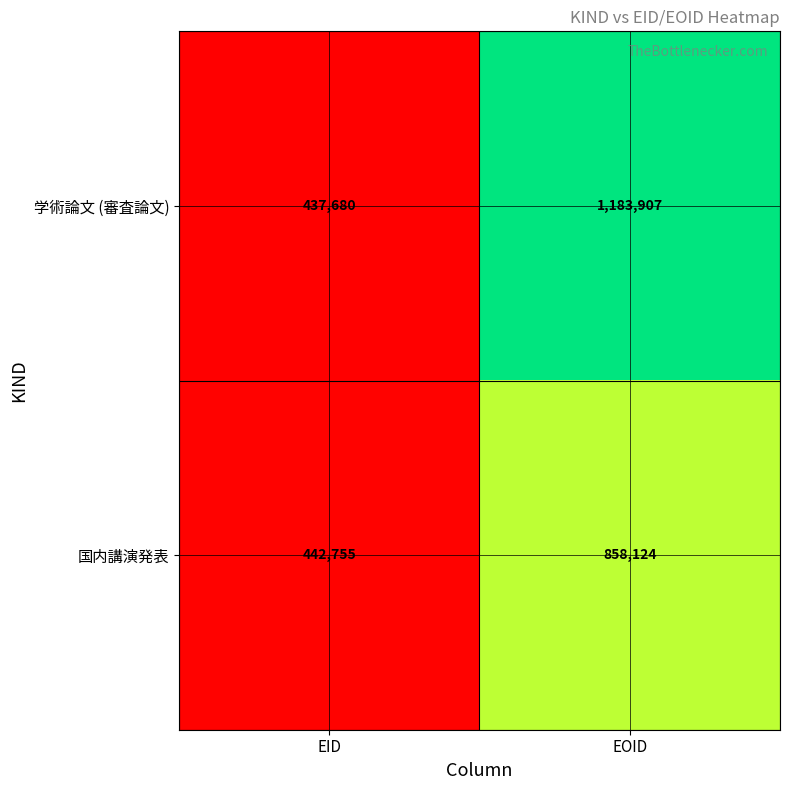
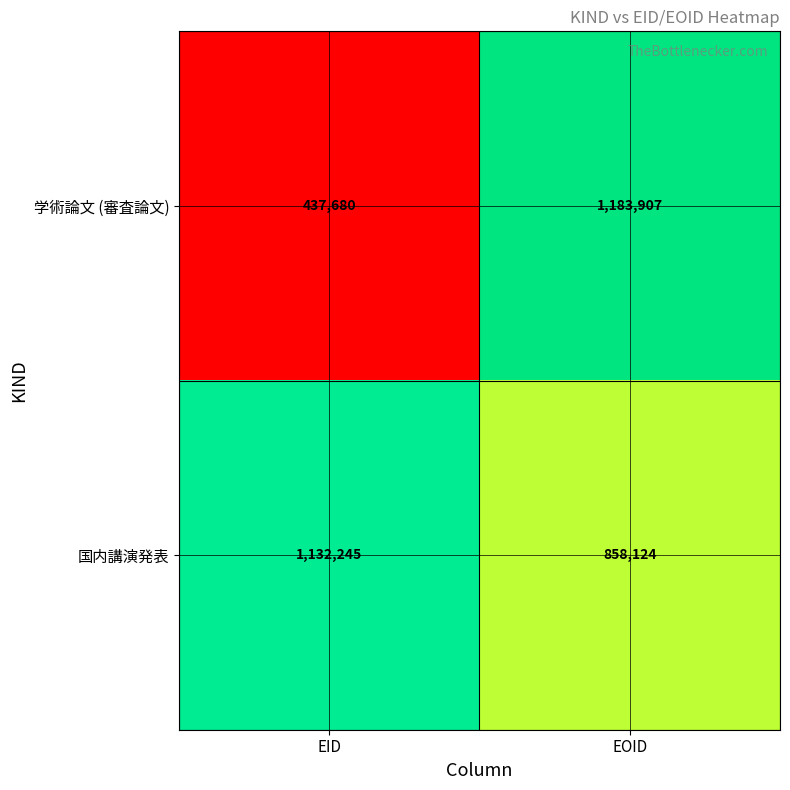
国内講演発表, EID: 442,755 -> 1,132,245
